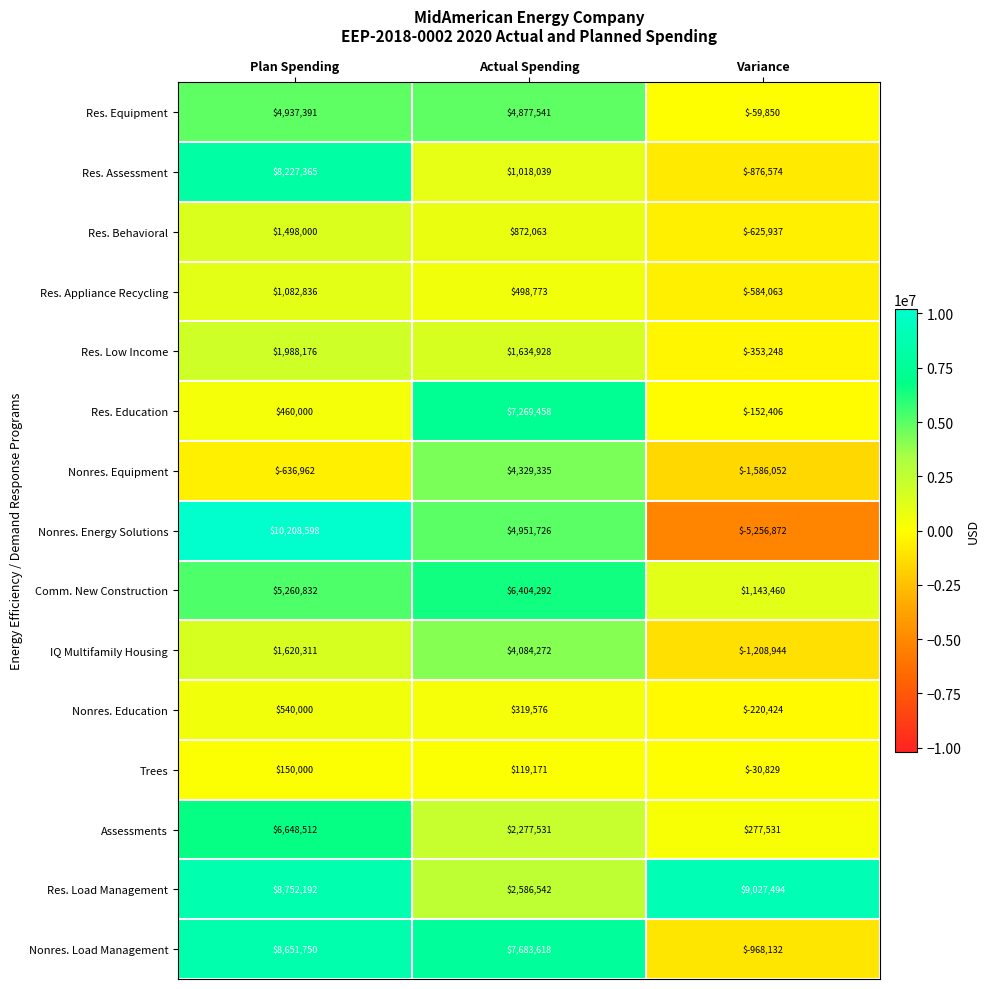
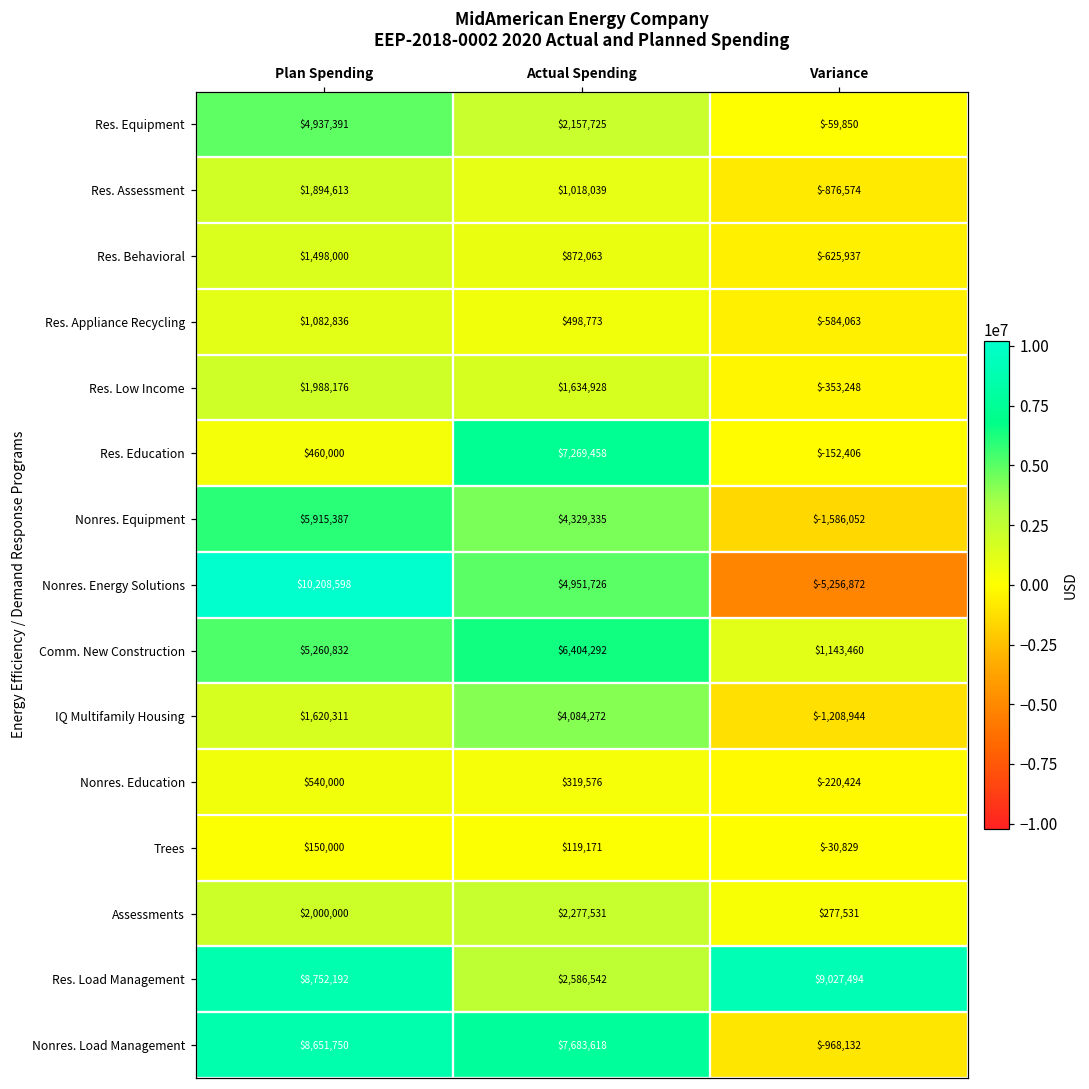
Res. Equipment, Actual Spending: $4,877,541 -> $2,157,725
Res. Assessment, Plan Spending: $8,227,365 -> $1,894,613
Nonres. Equipment, Plan Spending: $-636,962 -> $5,915,387
Assessments, Plan Spending: $6,648,512 -> $2,000,000
